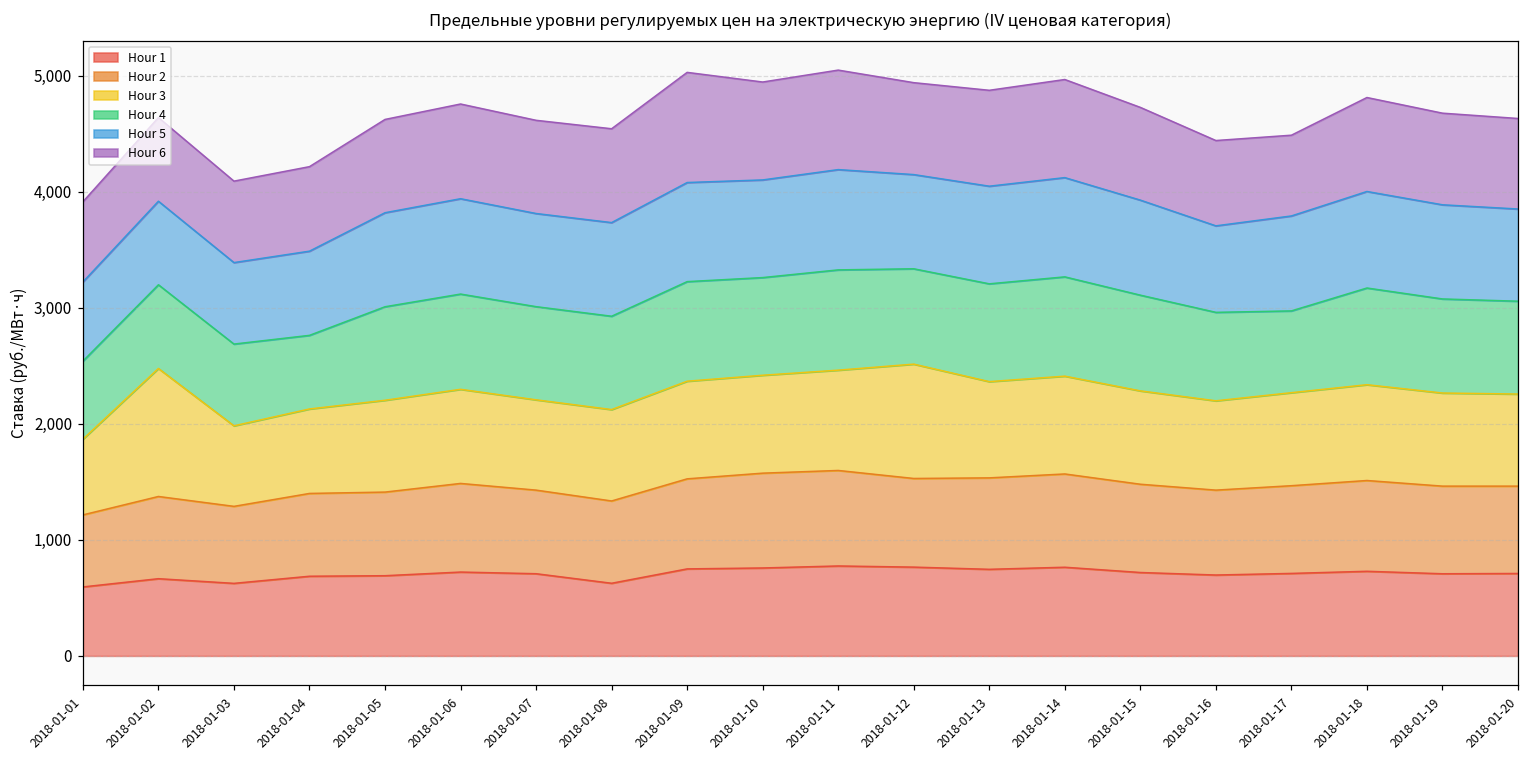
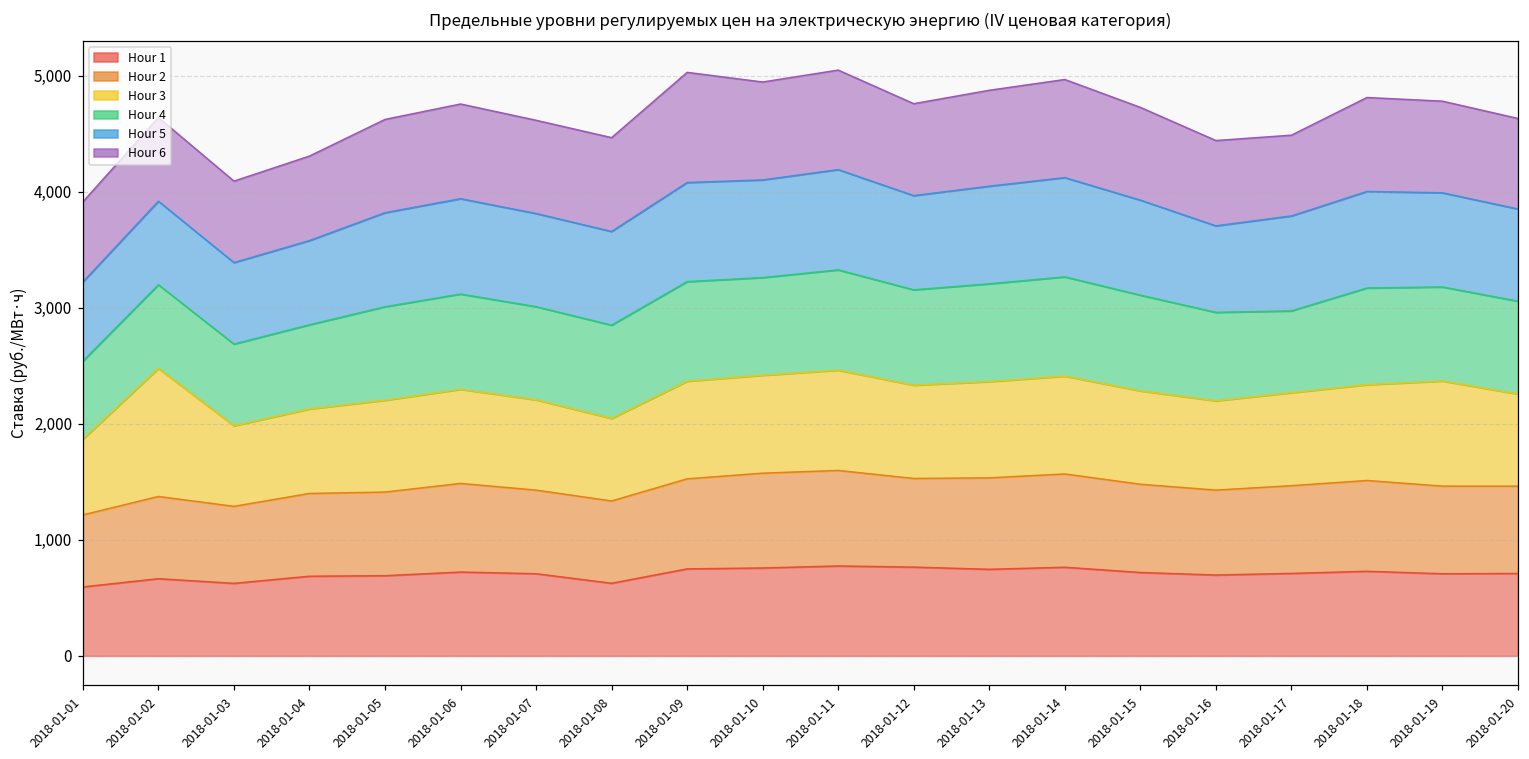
Hour 4, 2018-01-04: 630 -> 730
Hour 3, 2018-01-08: 790 -> 710
Hour 3, 2018-01-12: 990 -> 800
Hour 3, 2018-01-19: 800 -> 910
